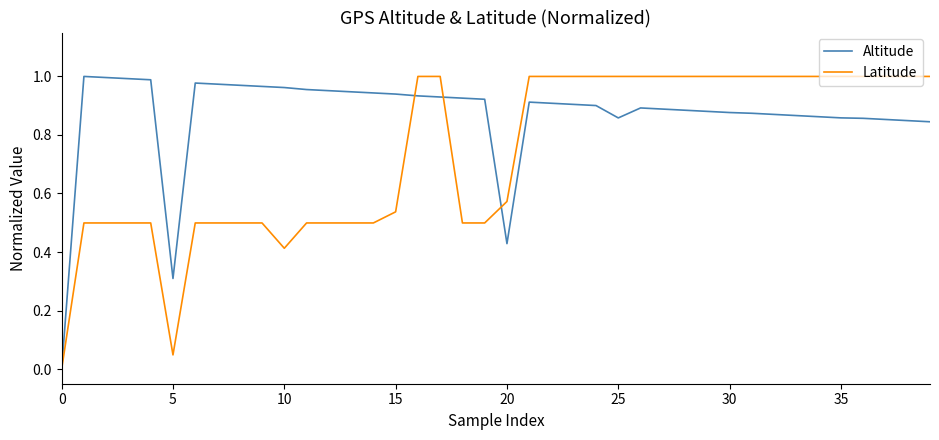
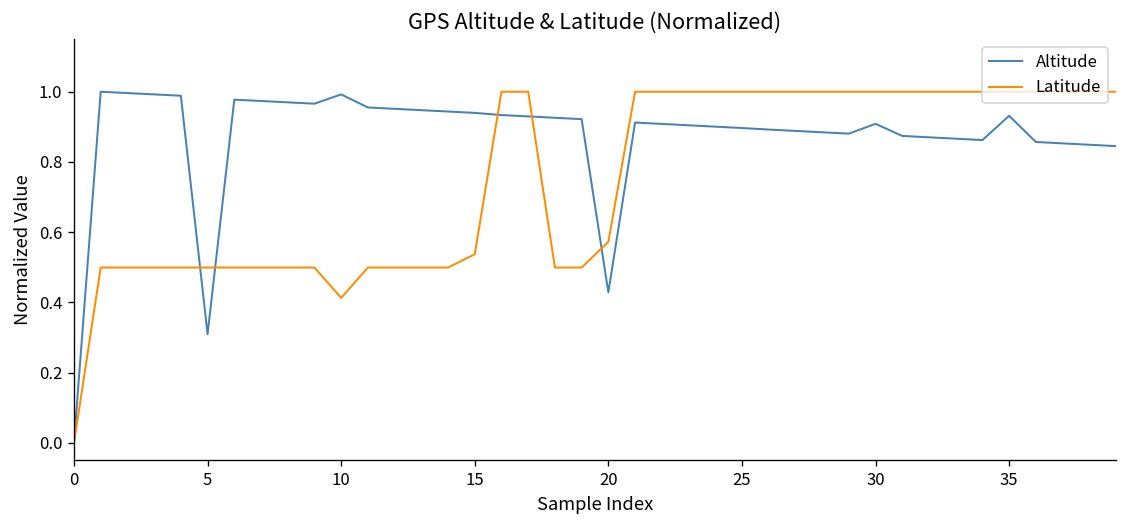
Latitude, 5: 0.05 -> 0.50
Altitude, 10: 0.96 -> 0.99
Altitude, 25: 0.86 -> 0.90
Altitude, 30: 0.88 -> 0.91
Altitude, 35: 0.86 -> 0.93
